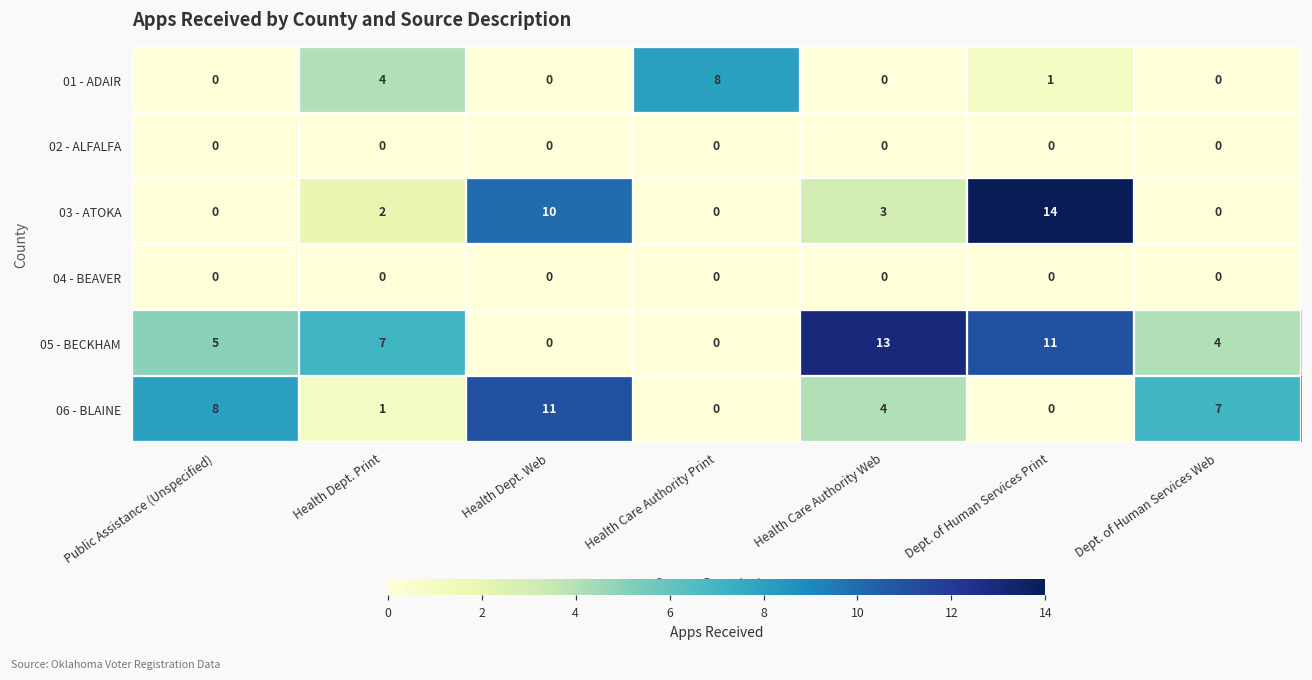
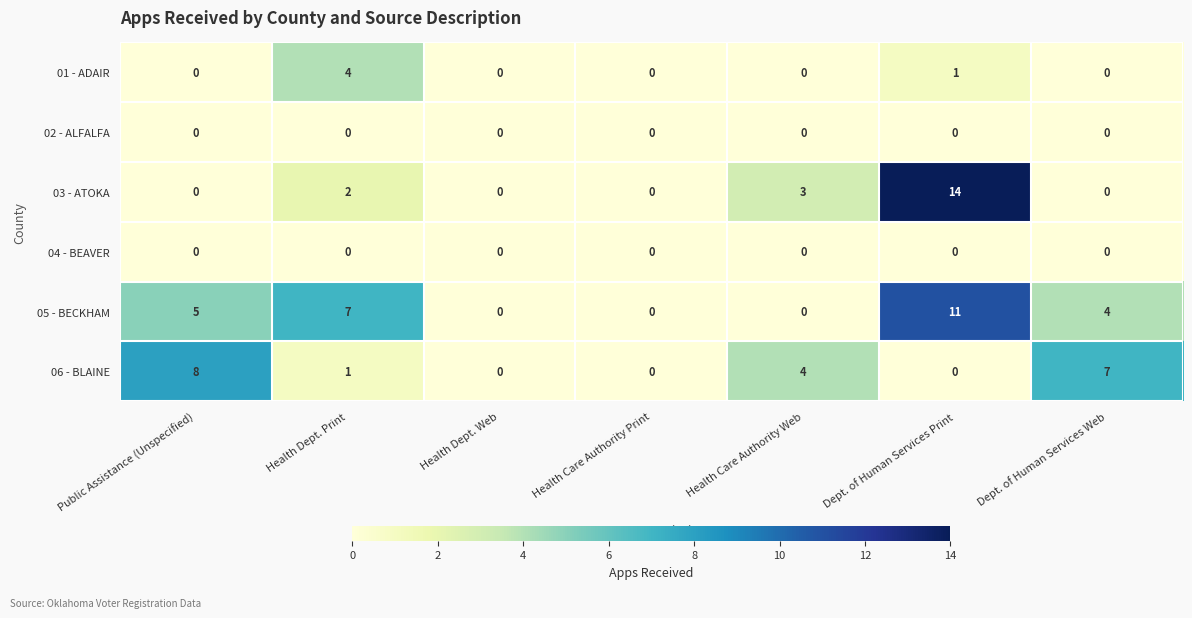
01 - ADAIR, Health Care Authority Print: 8 -> 0
03 - ATOKA, Health Dept. Web: 10 -> 0
05 - BECKHAM, Health Care Authority Web: 13 -> 0
06 - BLAINE, Health Dept. Web: 11 -> 0
